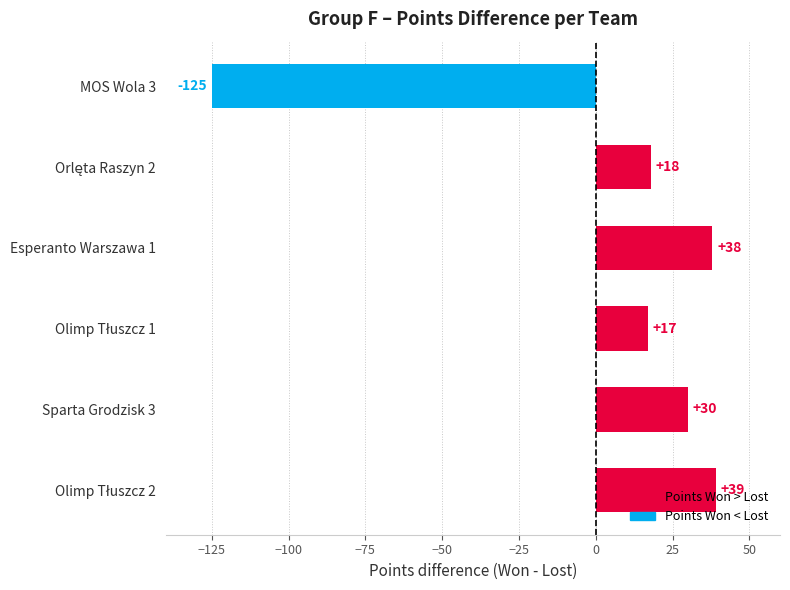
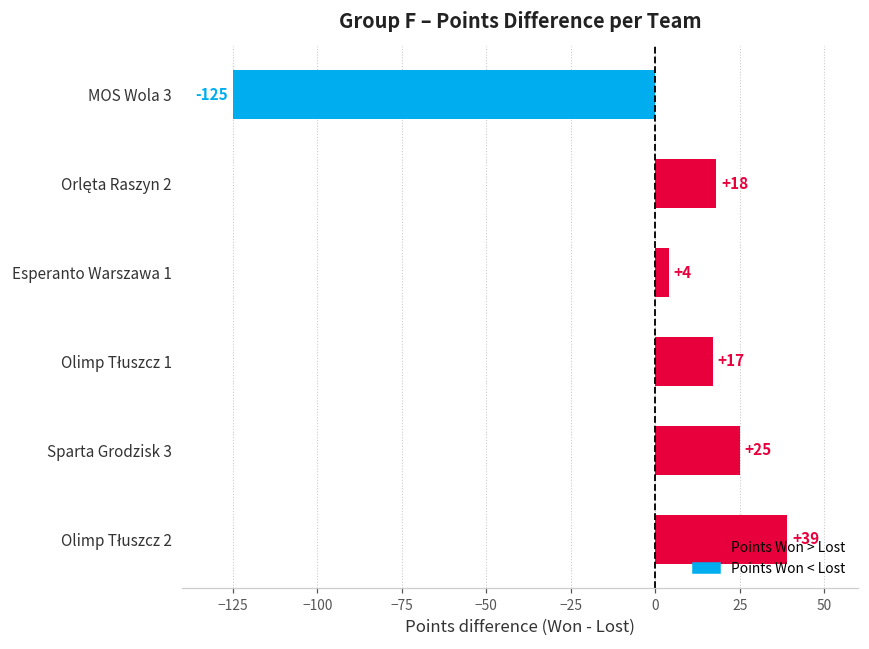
Esperanto Warszawa 1: +38 -> +4
Sparta Grodzisk 3: +30 -> +25
